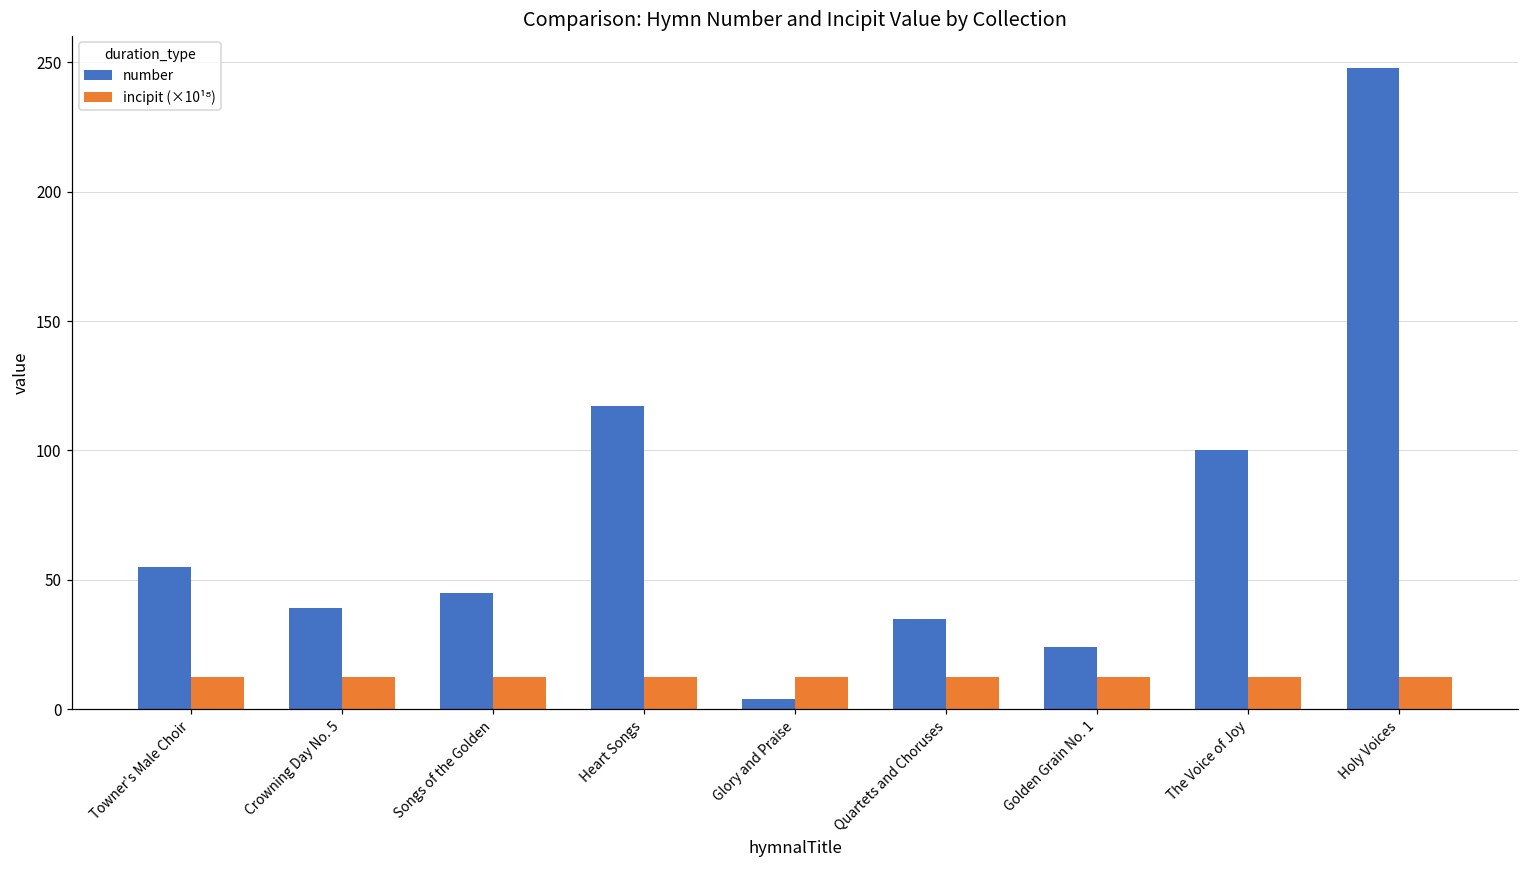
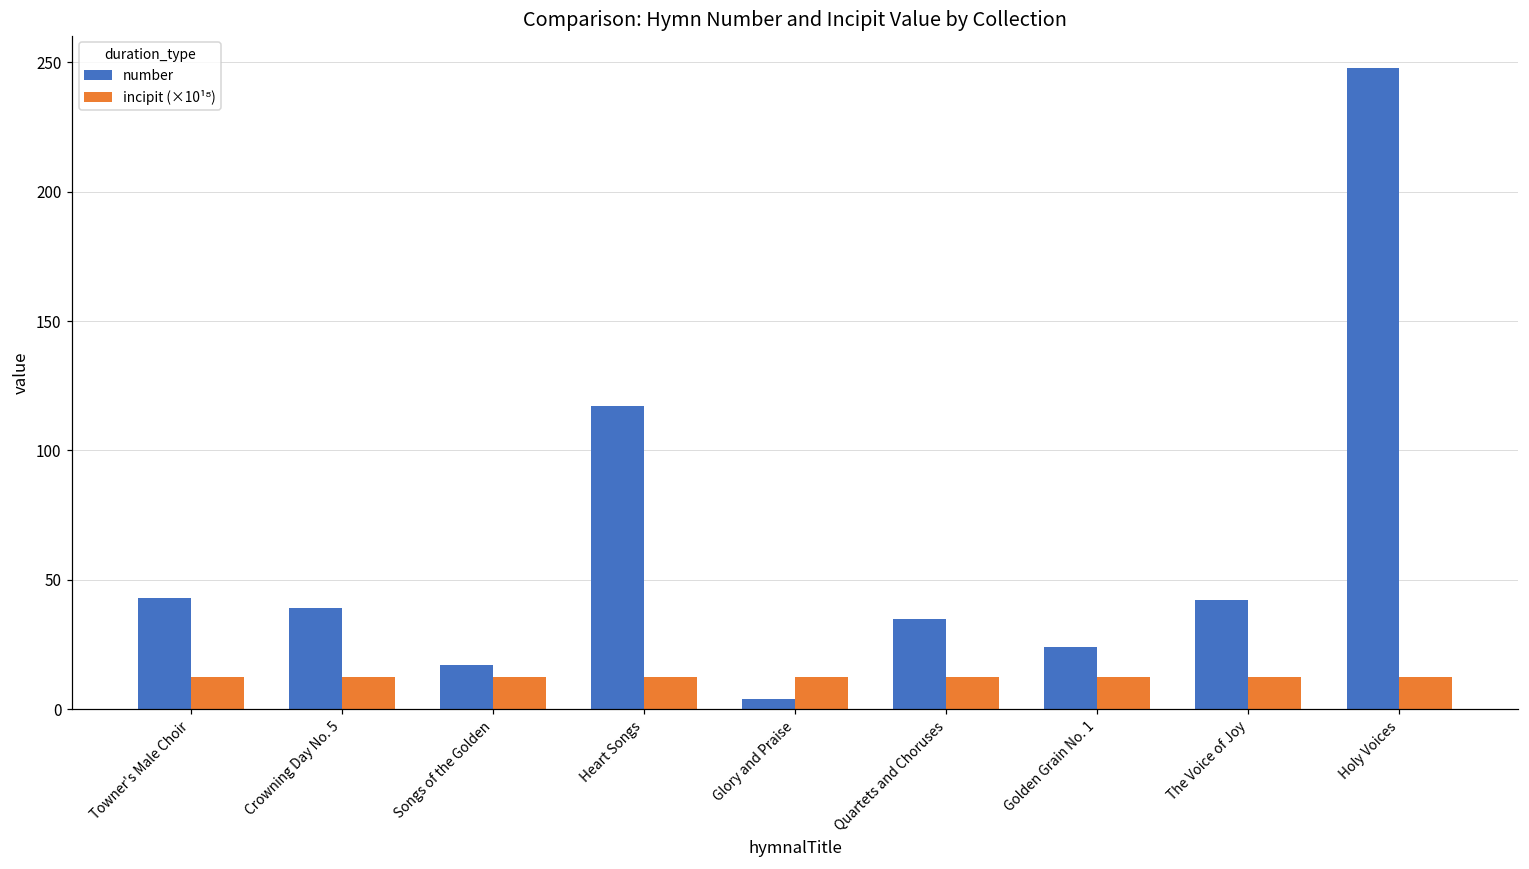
number, Towner's Male Choir: 55 -> 43
number, Songs of the Golden: 45 -> 17
number, The Voice of Joy: 100 -> 42
